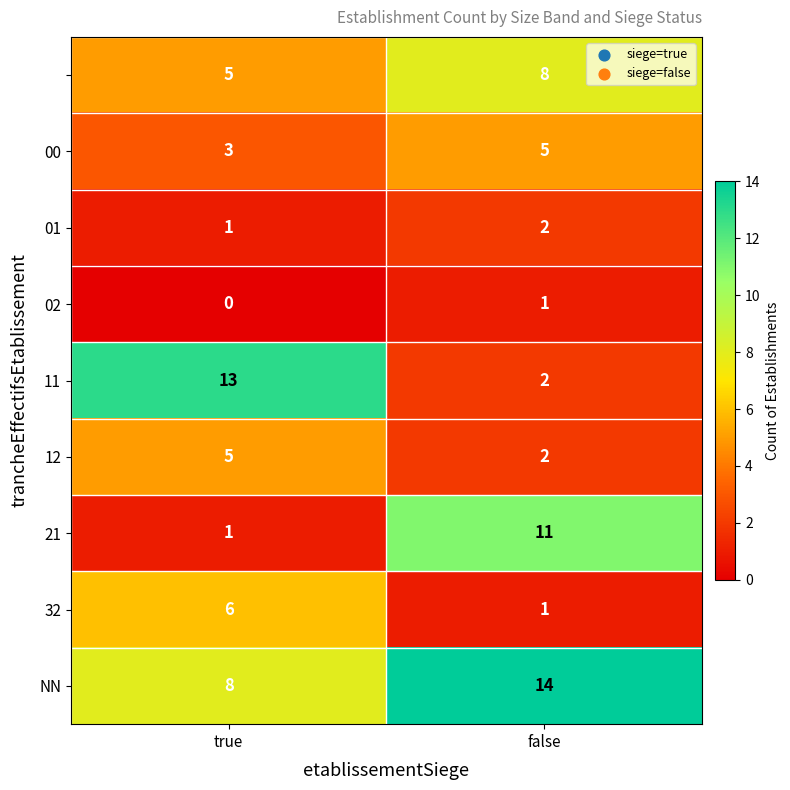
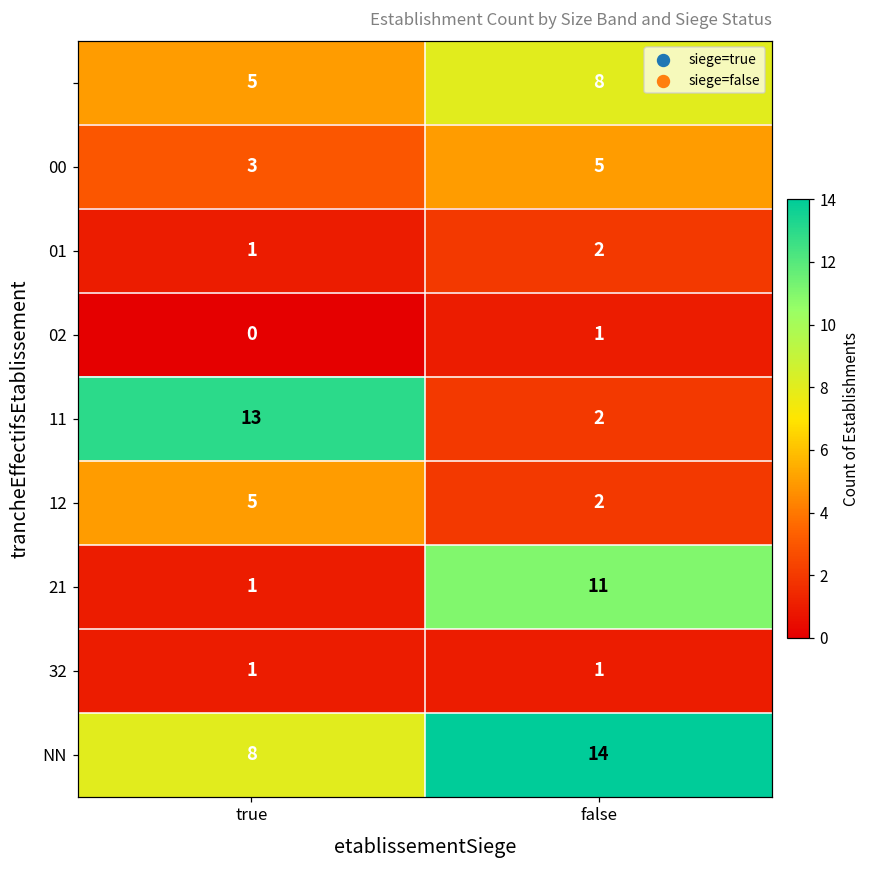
32, true: 6 -> 1
